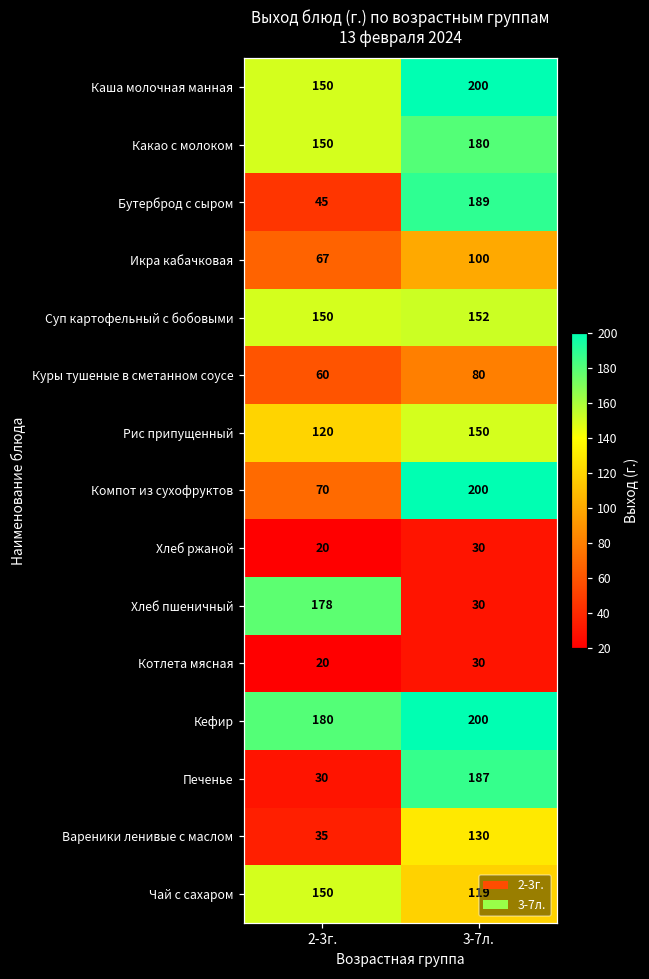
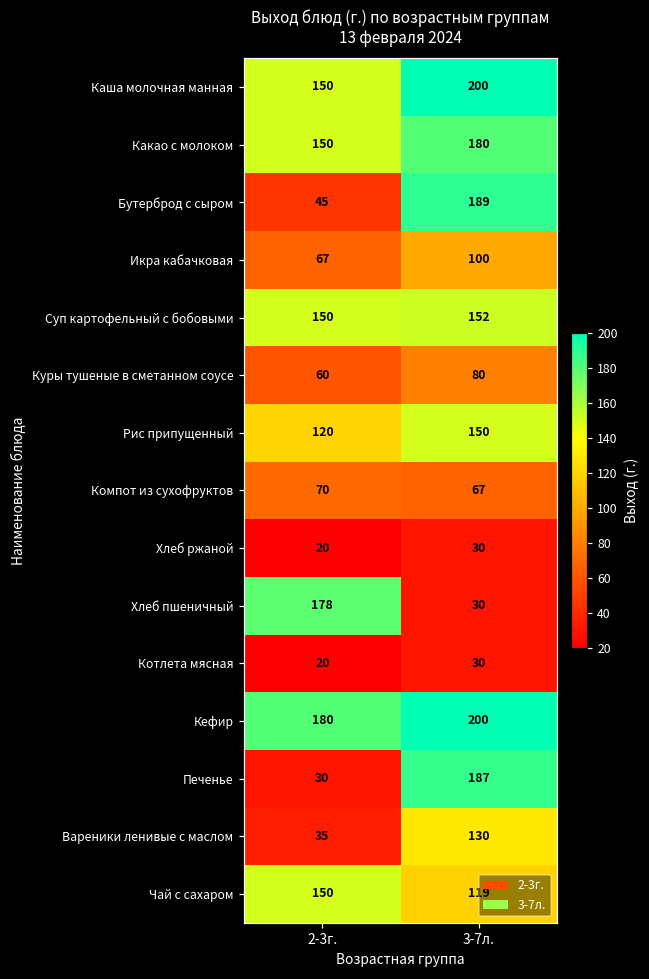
Компот из сухофруктов, 3-7л.: 200 -> 67
